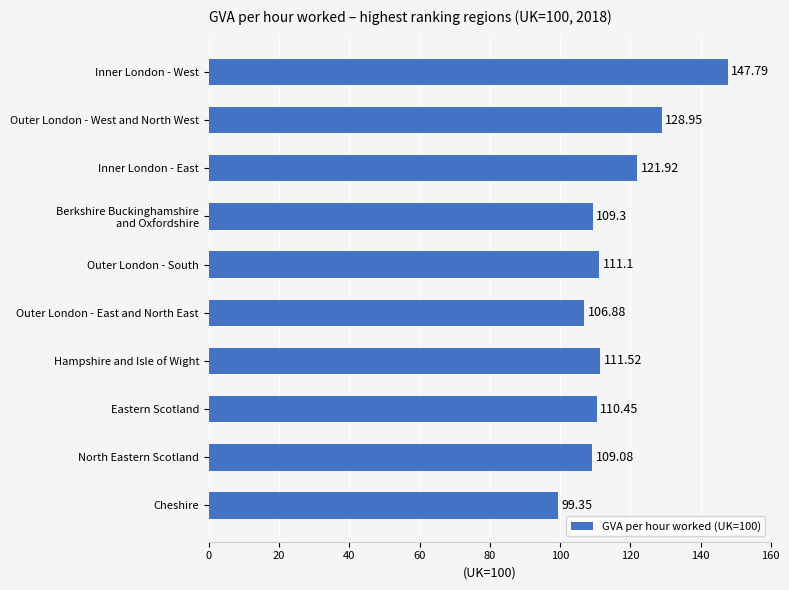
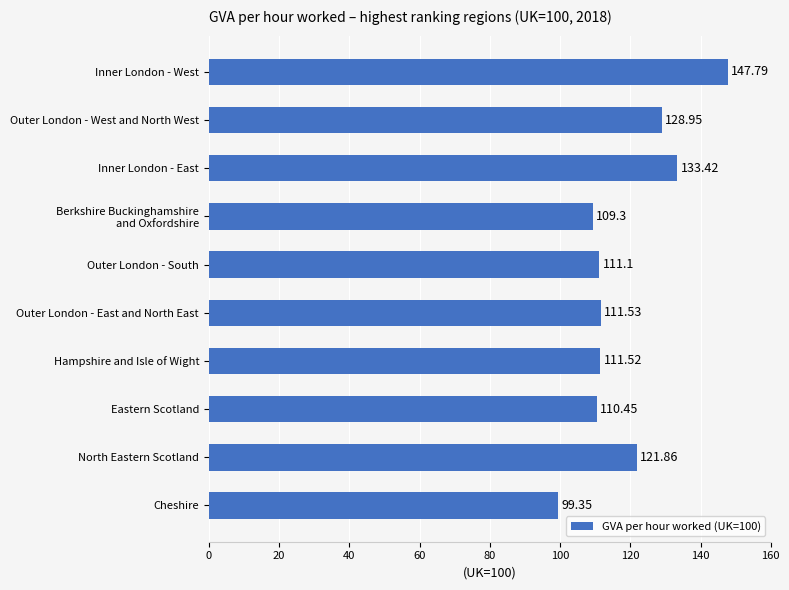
Inner London - East: 121.92 -> 133.42
Outer London - East and North East: 106.88 -> 111.53
North Eastern Scotland: 109.08 -> 121.86
